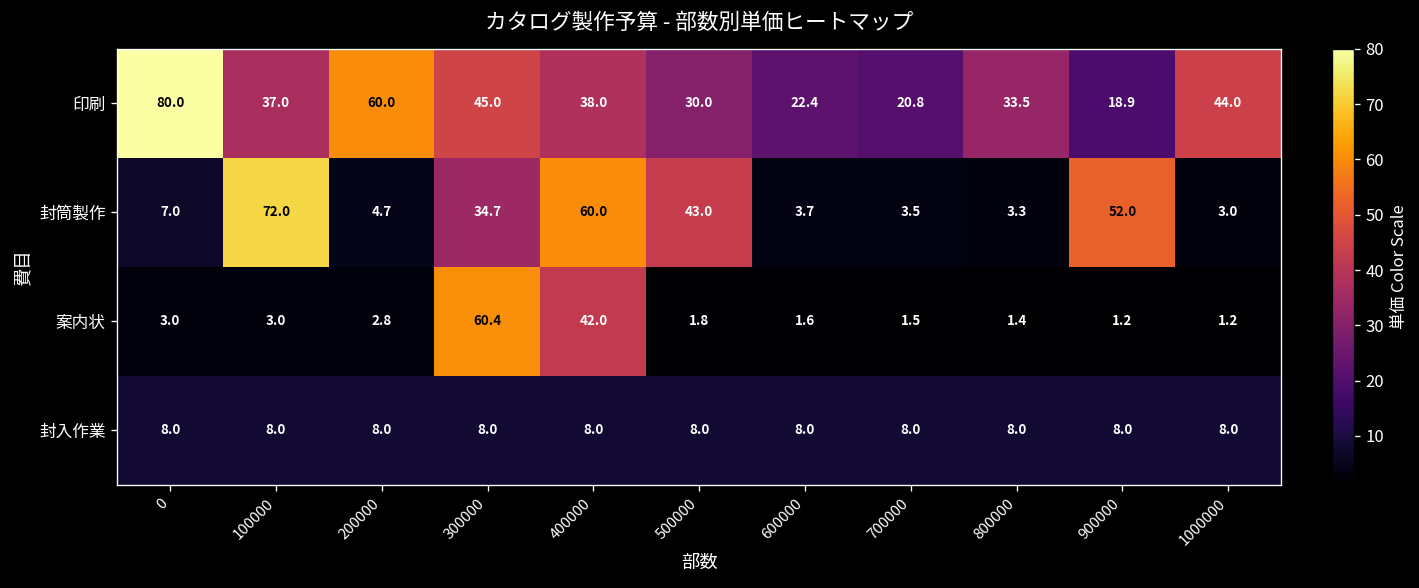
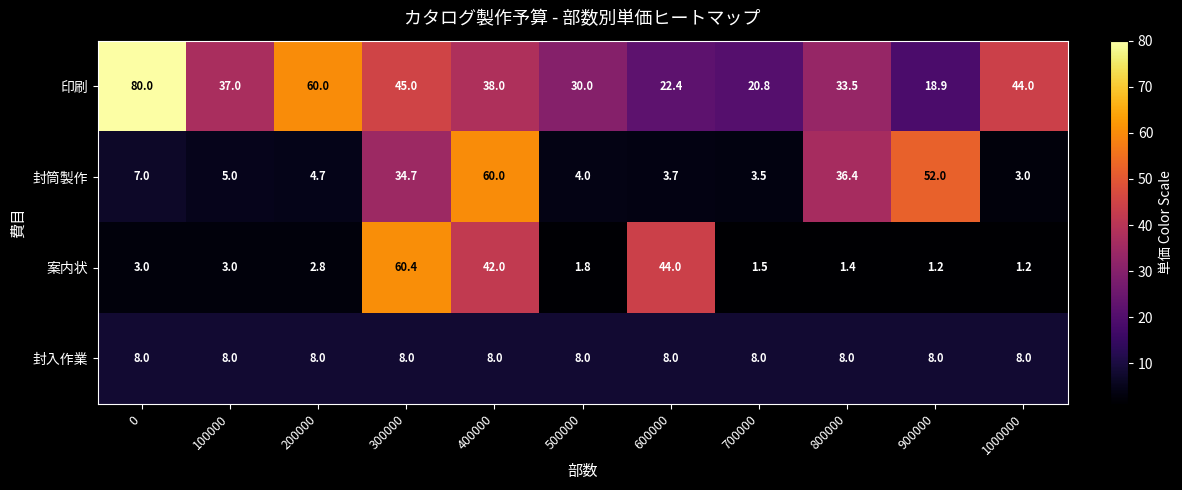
封筒製作, 100000: 72.0 -> 5.0
封筒製作, 500000: 43.0 -> 4.0
封筒製作, 800000: 3.3 -> 36.4
案内状, 600000: 1.6 -> 44.0
